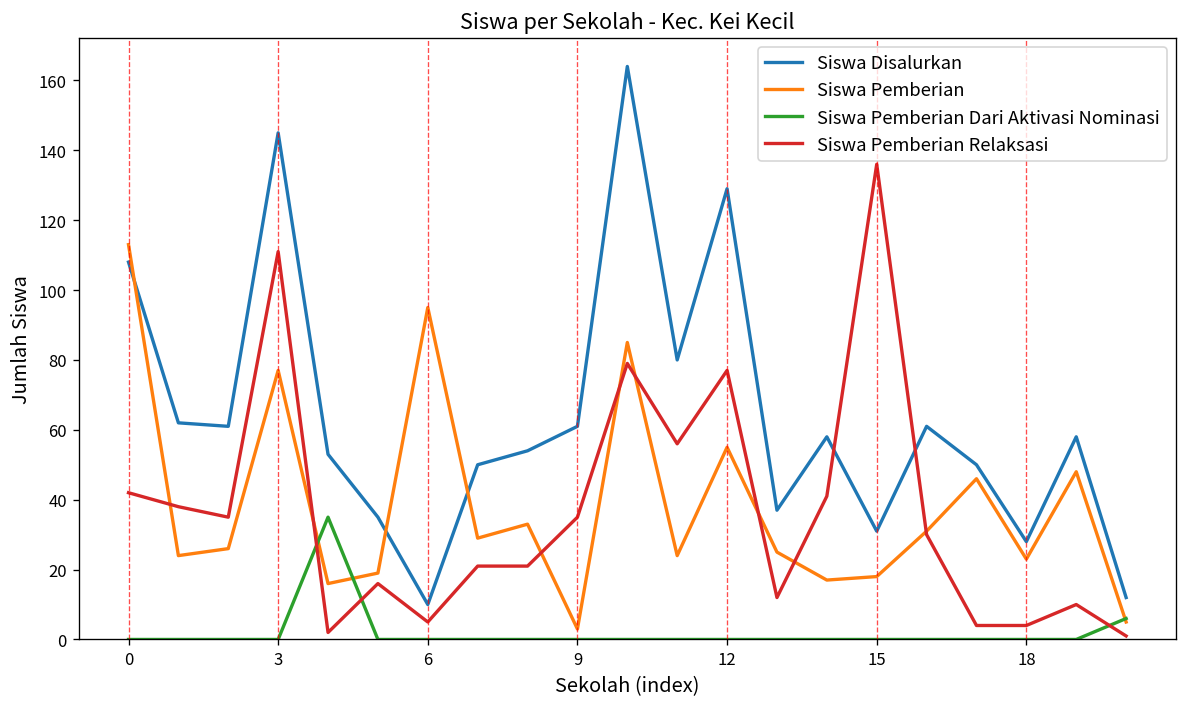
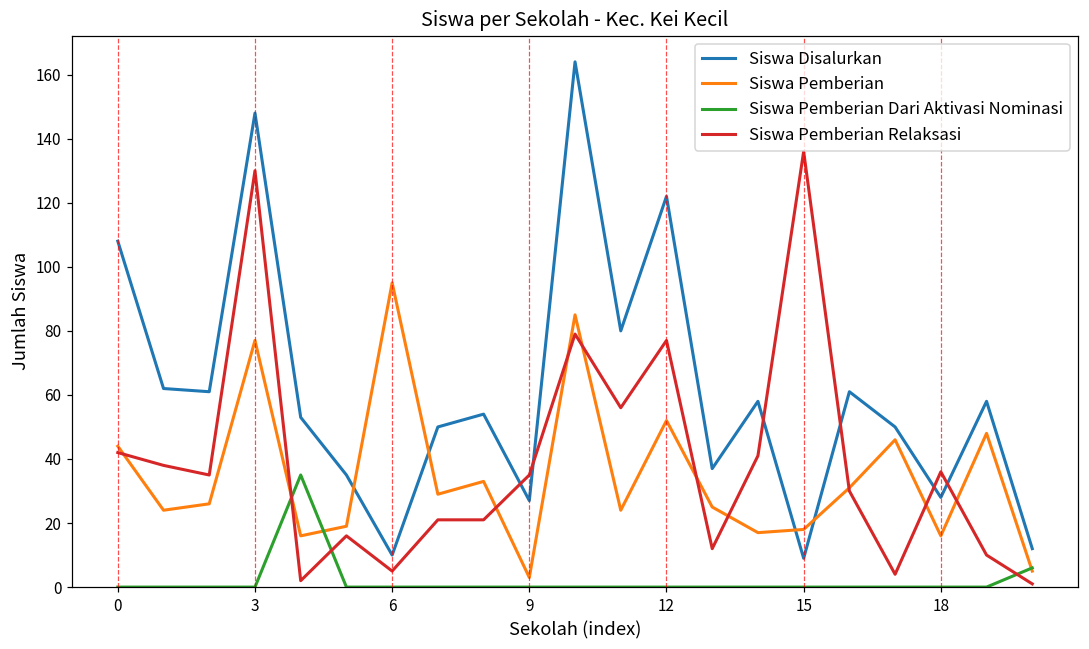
Siswa Pemberian, 0: 113 -> 44
Siswa Disalurkan, 3: 145 -> 148
Siswa Pemberian Relaksasi, 3: 111 -> 130
Siswa Disalurkan, 9: 61 -> 27
Siswa Disalurkan, 12: 129 -> 122
Siswa Pemberian, 12: 55 -> 52
Siswa Disalurkan, 15: 31 -> 9
Siswa Pemberian, 18: 23 -> 16
Siswa Pemberian Relaksasi, 18: 4 -> 36
